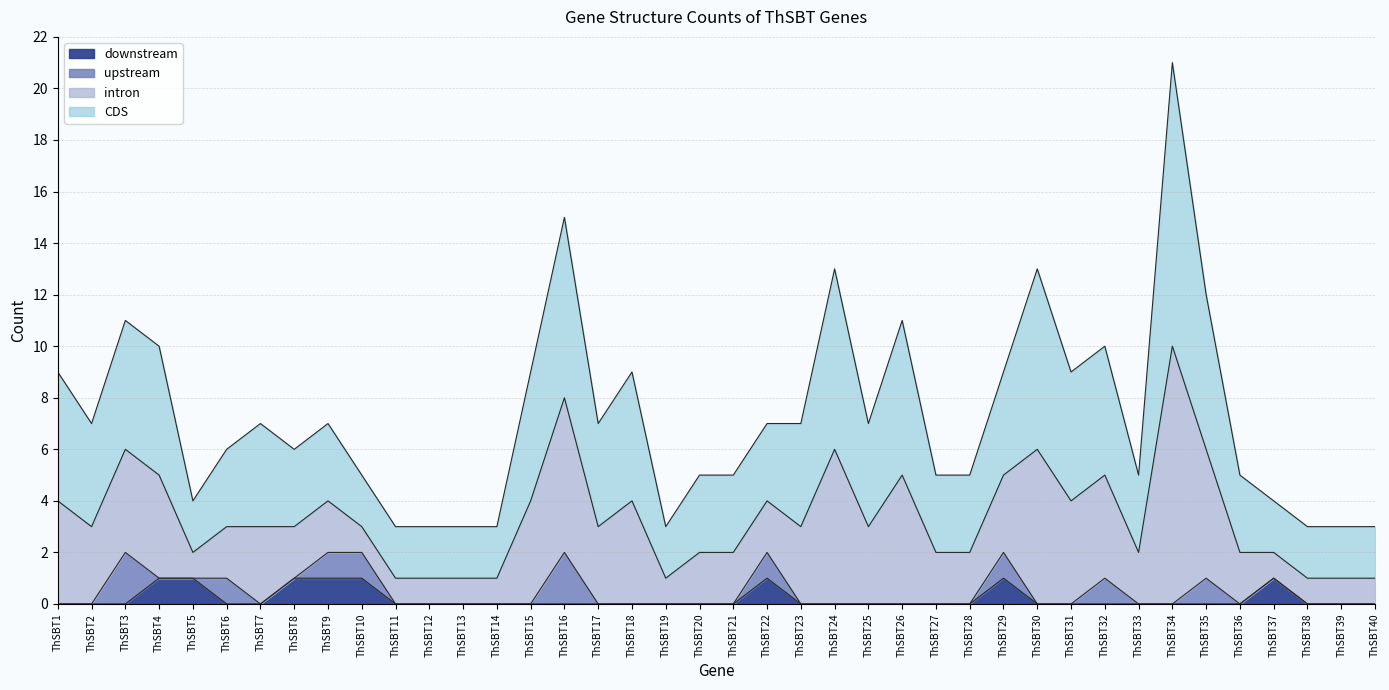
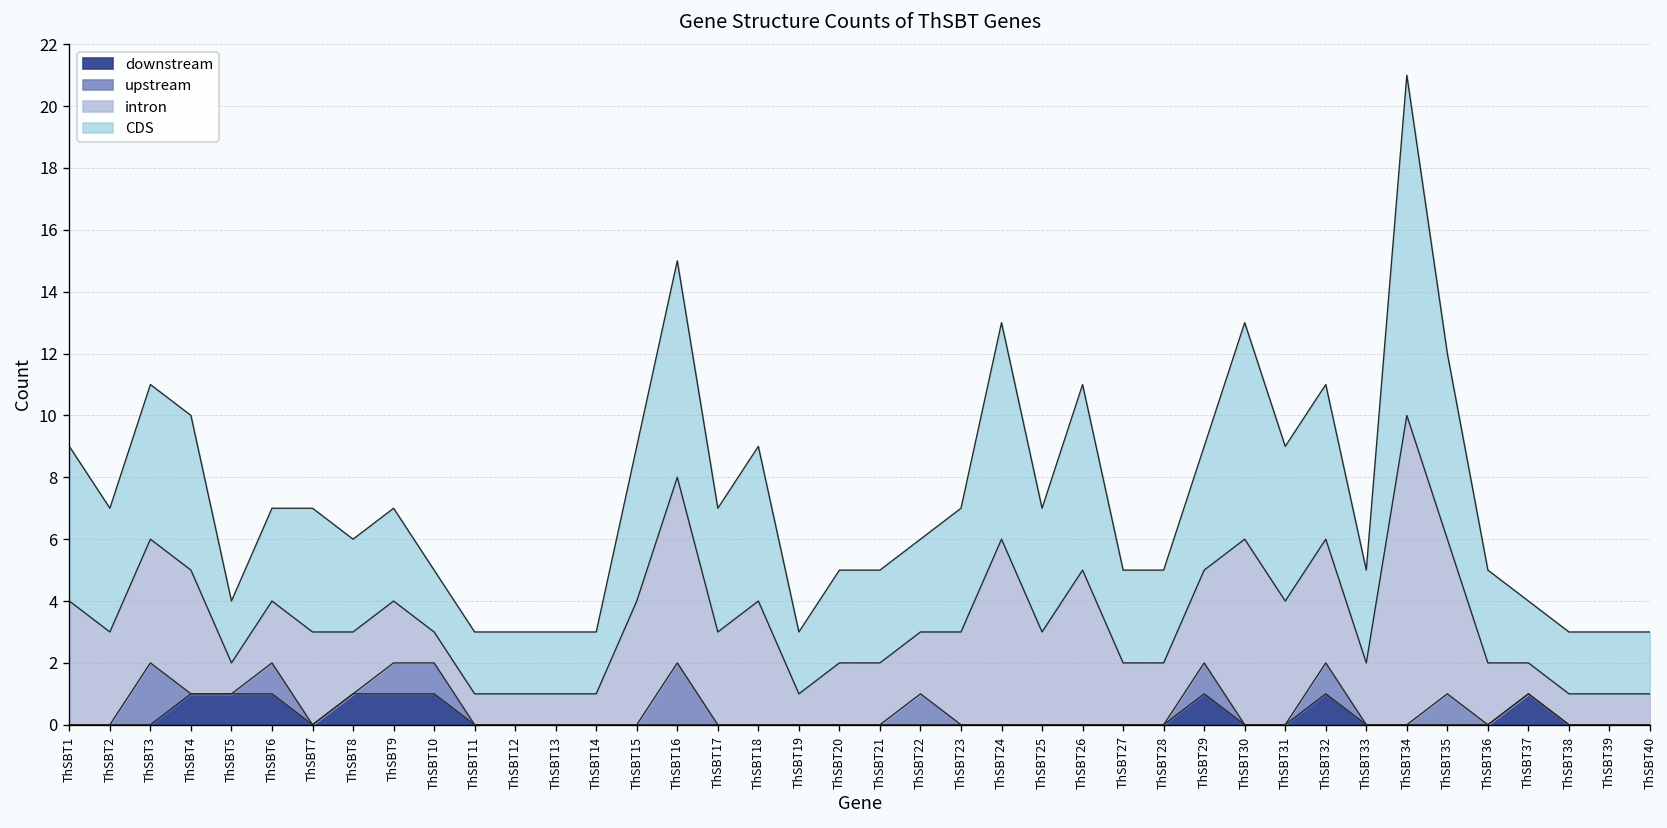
downstream, ThSBT6: 0 -> 1
downstream, ThSBT22: 1 -> 0
downstream, ThSBT32: 0 -> 1
